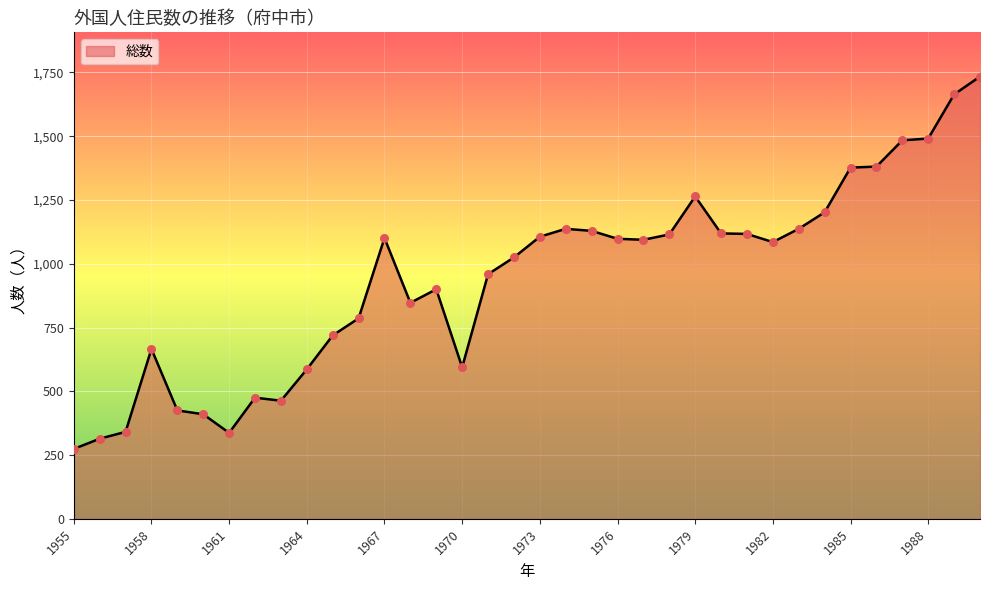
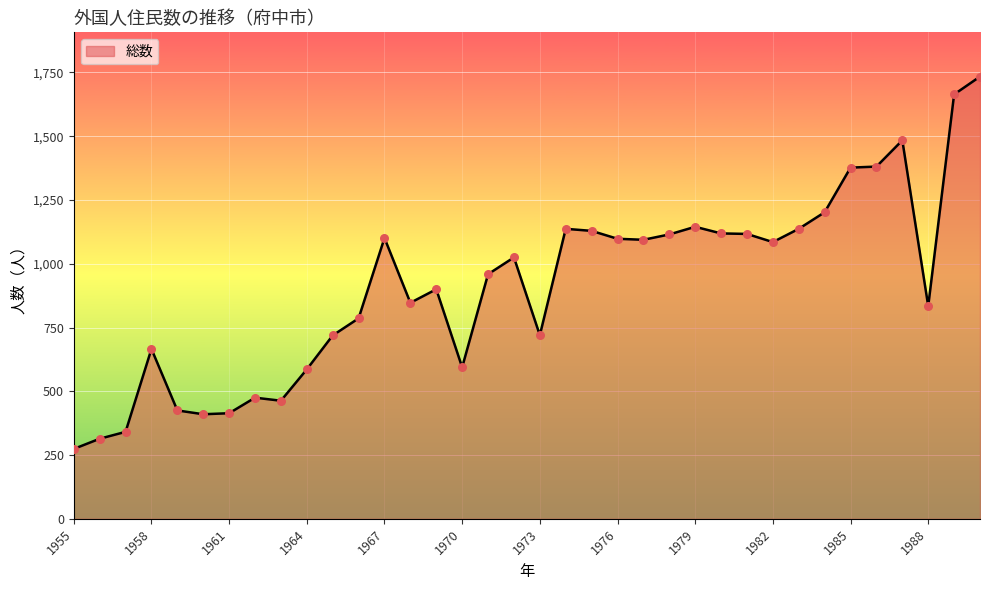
1961: 340 -> 410
1973: 1,110 -> 720
1979: 1,260 -> 1,150
1988: 1,490 -> 830
